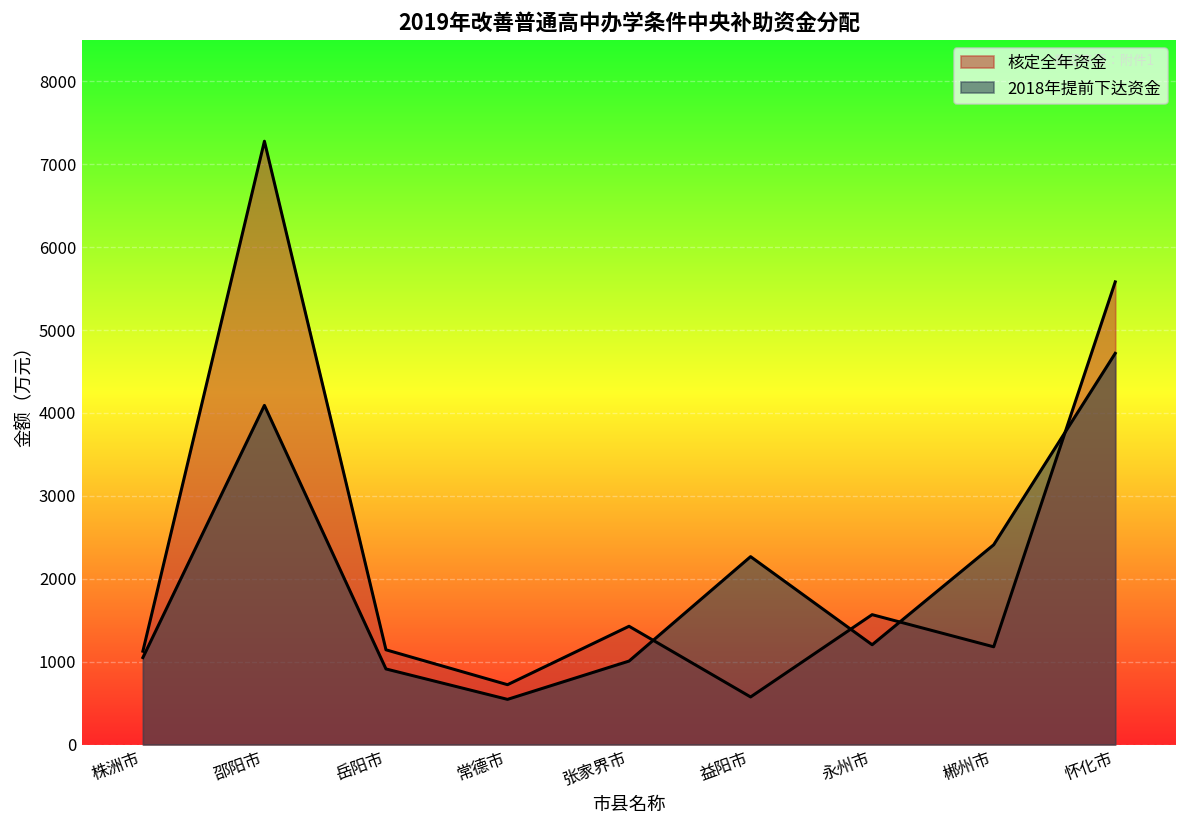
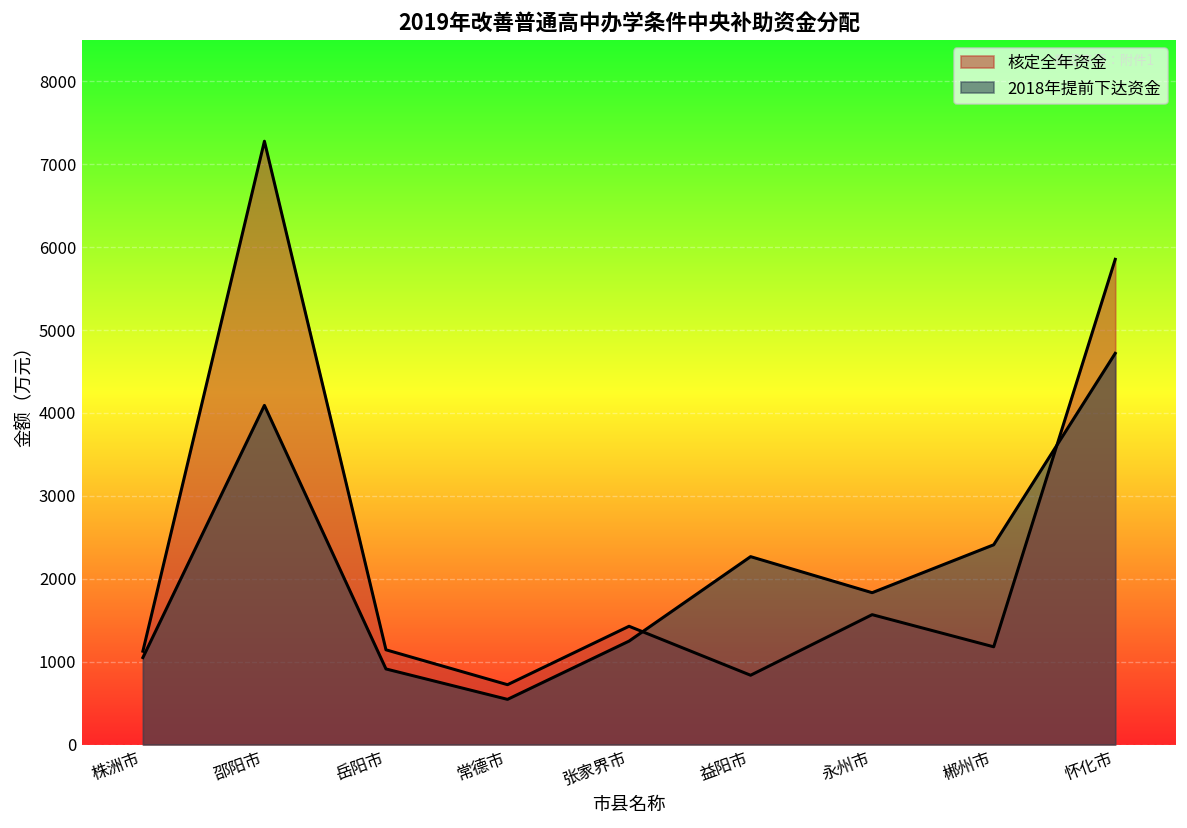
2018年提前下达资金, 张家界市: 1000 -> 1200
核定全年资金, 益阳市: 600 -> 800
2018年提前下达资金, 永州市: 1200 -> 1800
核定全年资金, 怀化市: 5600 -> 5900
